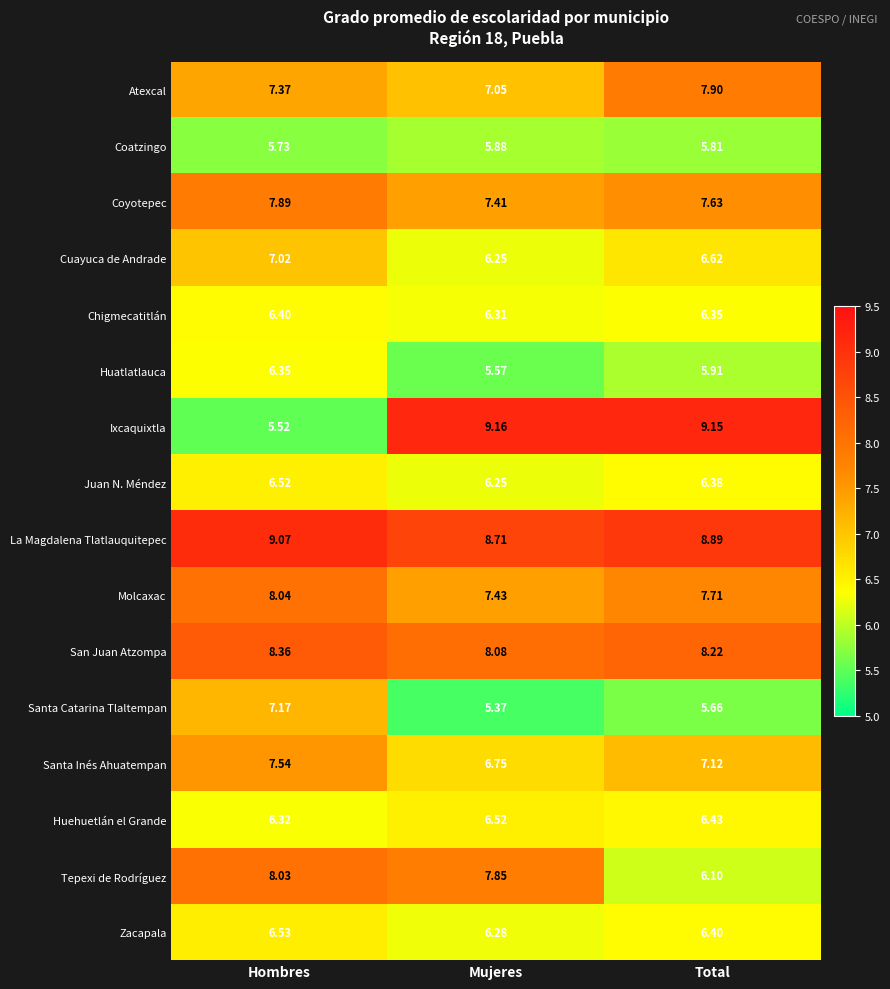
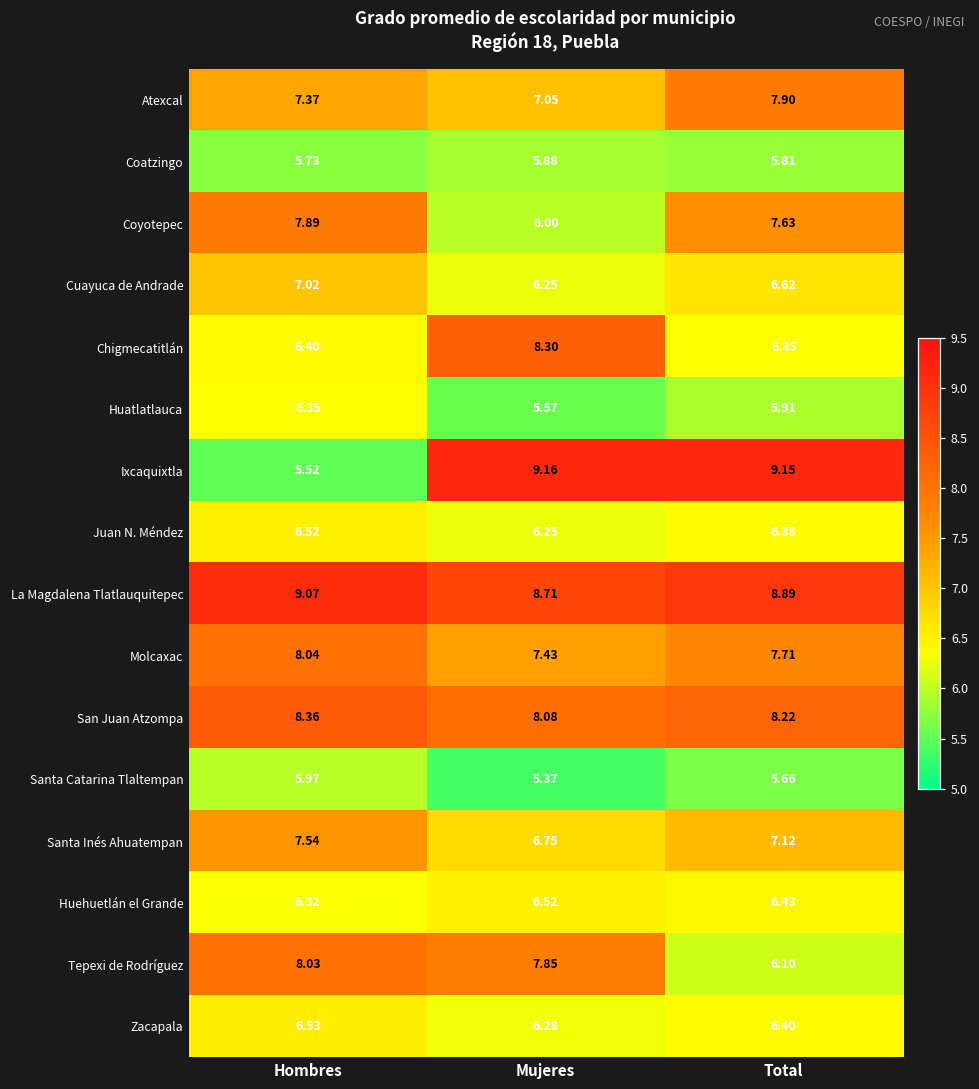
Coyotepec, Mujeres: 7.41 -> 6.00
Chigmecatitlán, Mujeres: 6.31 -> 8.30
Santa Catarina Tlaltempan, Hombres: 7.17 -> 5.97
